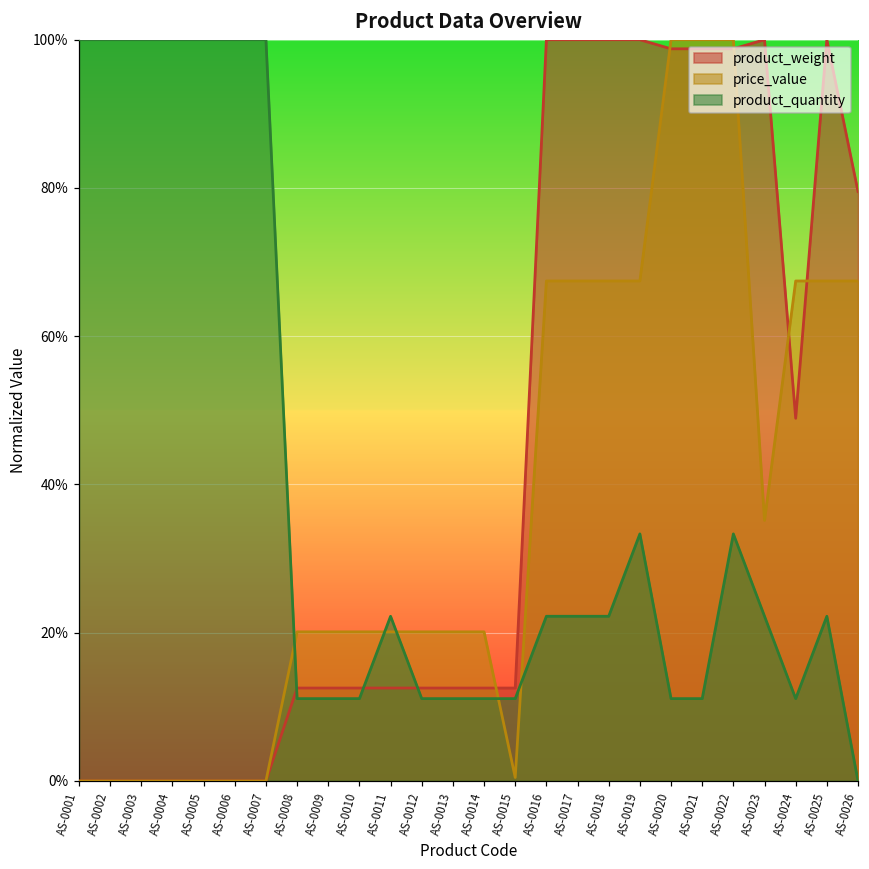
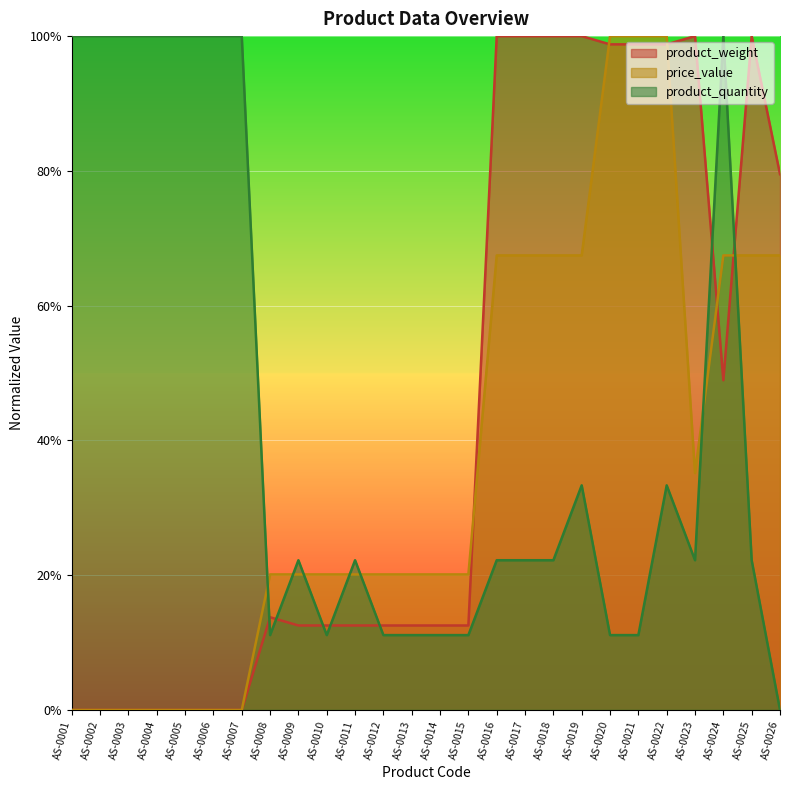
product_weight, AS-0008: 13% -> 14%
product_quantity, AS-0009: 11% -> 22%
price_value, AS-0015: 0% -> 20%
product_quantity, AS-0024: 11% -> 100%
